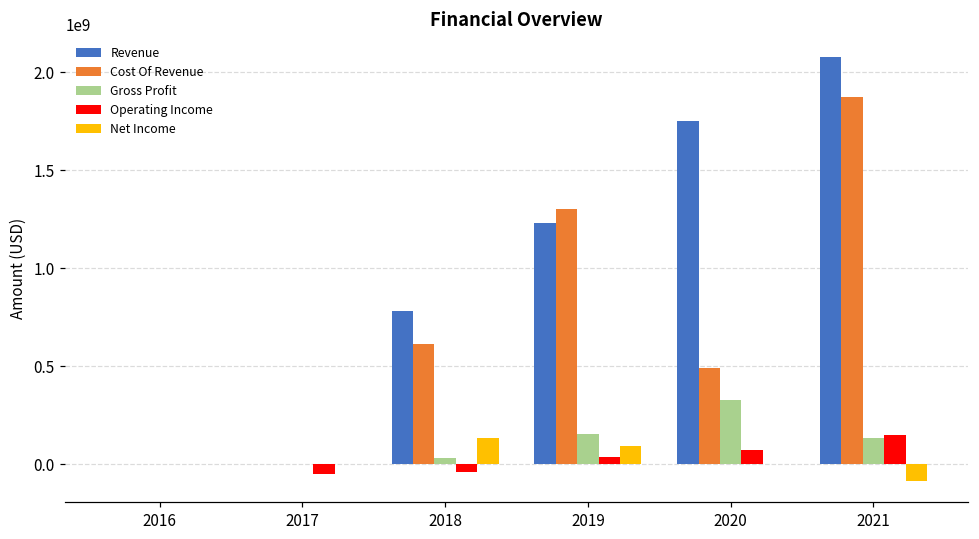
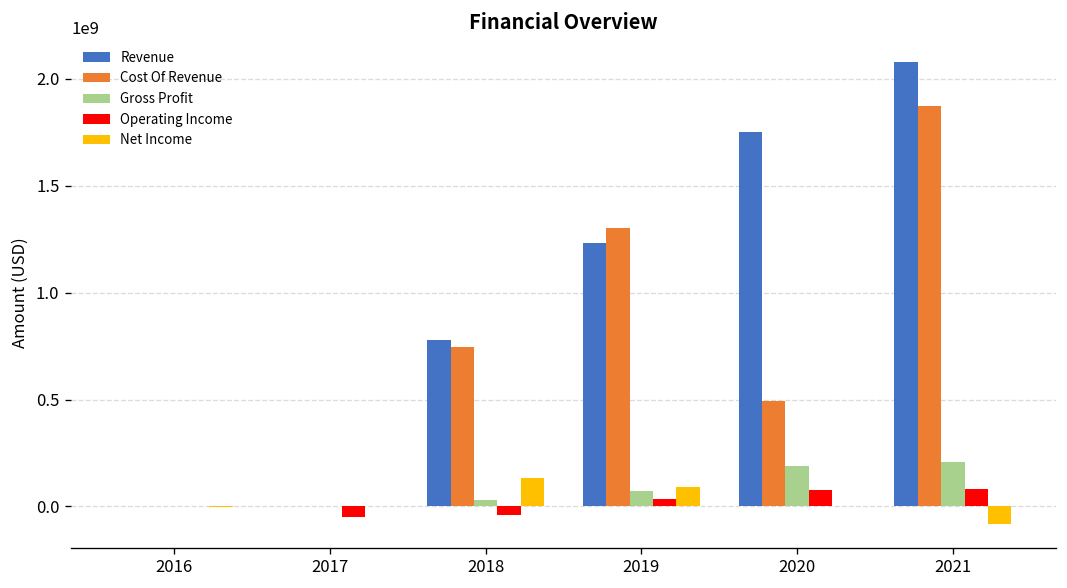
Cost Of Revenue, 2018: 620000000 -> 750000000
Gross Profit, 2019: 160000000 -> 70000000
Gross Profit, 2020: 330000000 -> 190000000
Gross Profit, 2021: 140000000 -> 210000000
Operating Income, 2021: 150000000 -> 80000000
